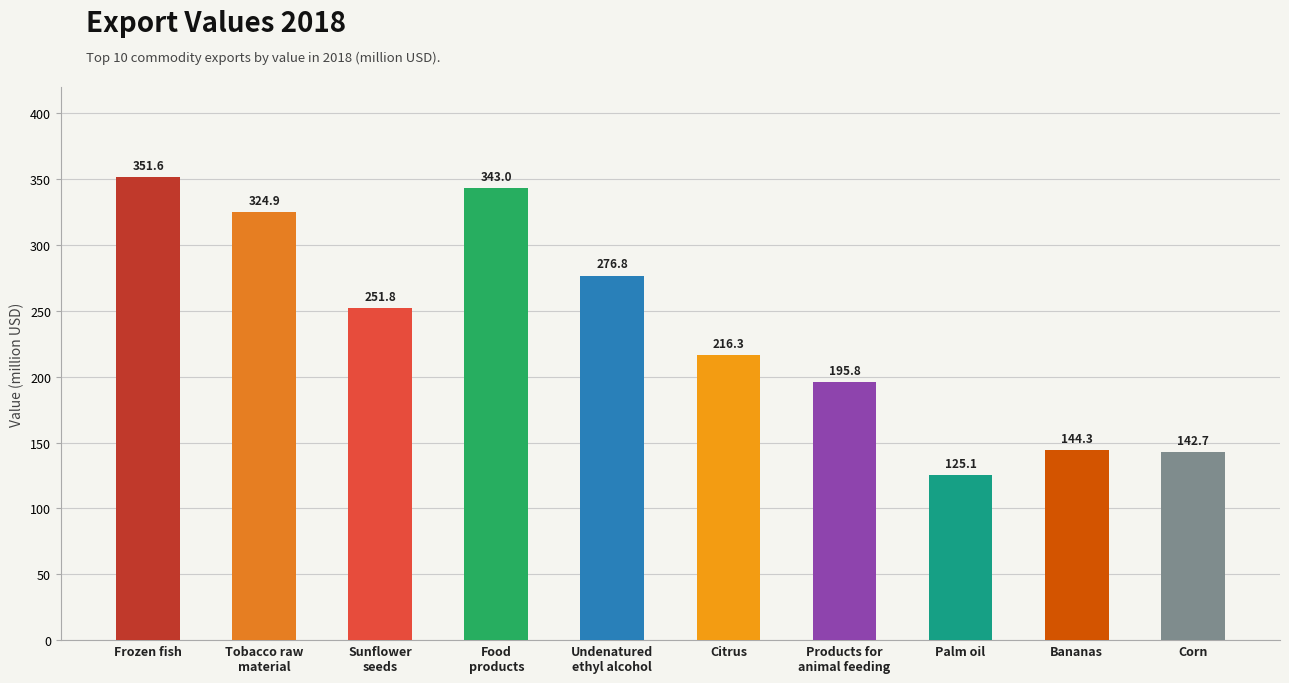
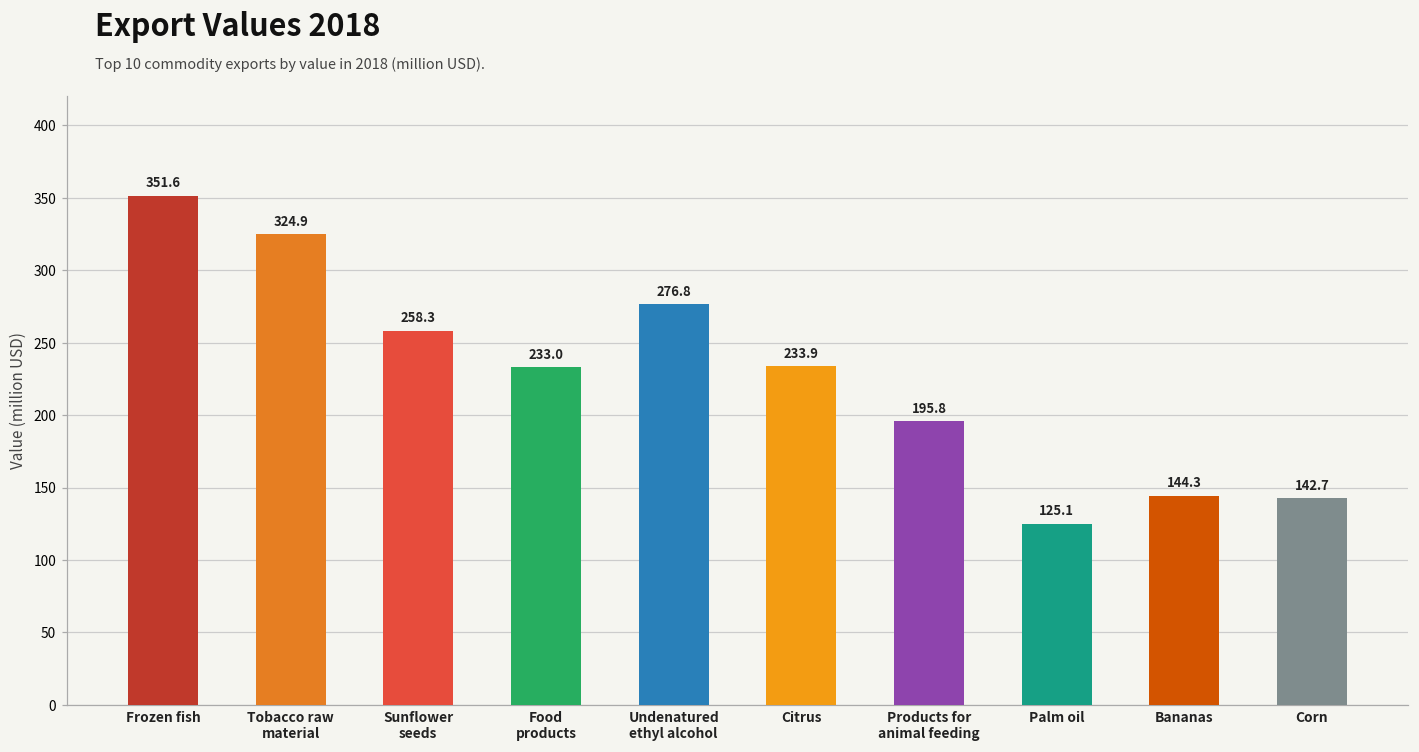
Sunflower seeds: 251.8 -> 258.3
Food products: 343.0 -> 233.0
Citrus: 216.3 -> 233.9
